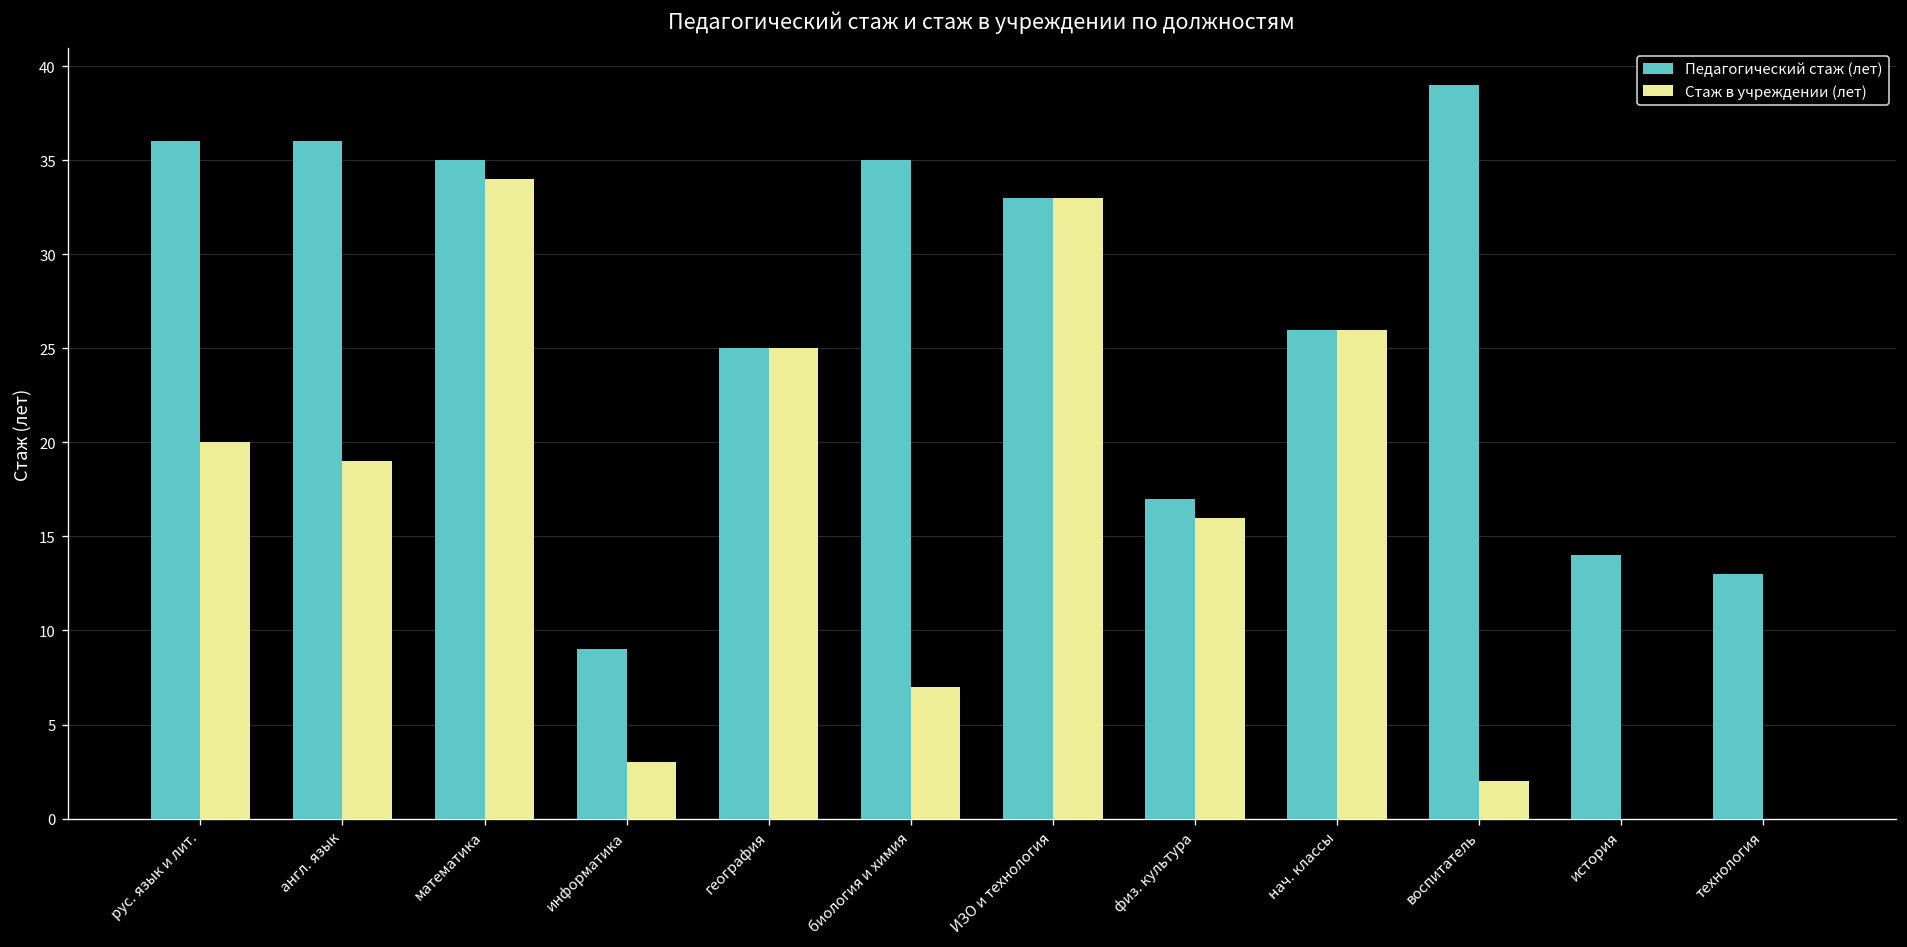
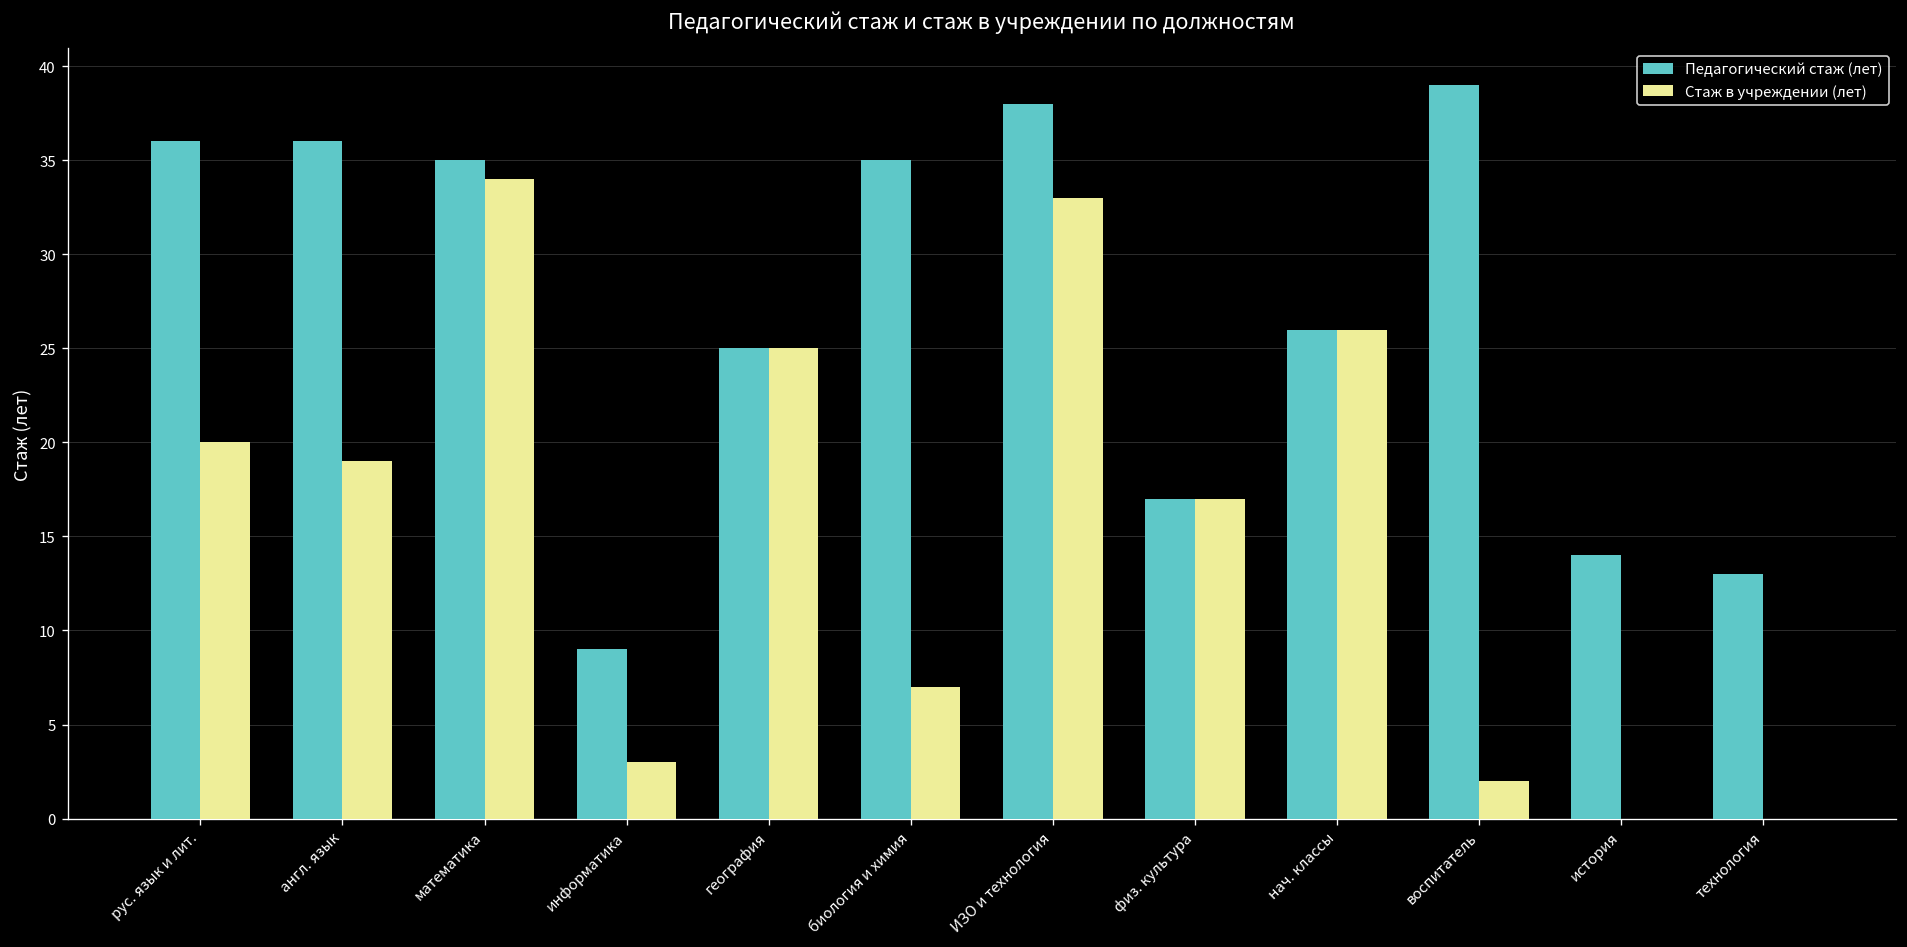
Педагогический стаж (лет), ИЗО и технология: 33 -> 38
Стаж в учреждении (лет), физ. культура: 16 -> 17
